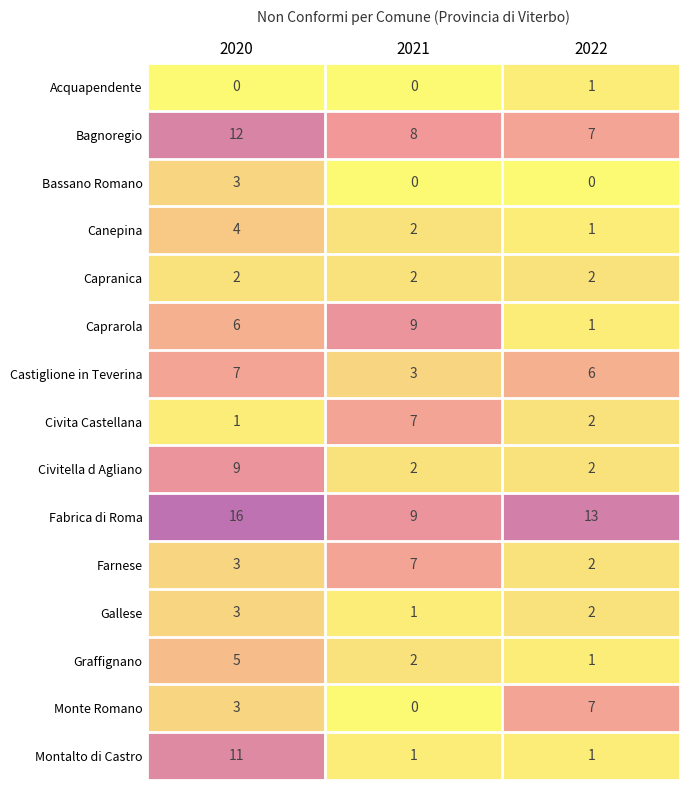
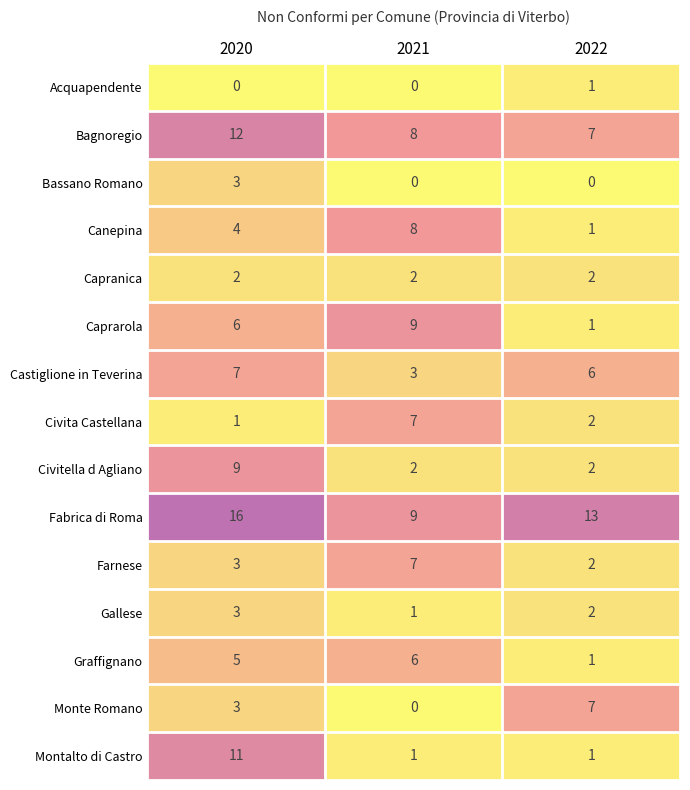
Canepina, 2021: 2 -> 8
Graffignano, 2021: 2 -> 6
